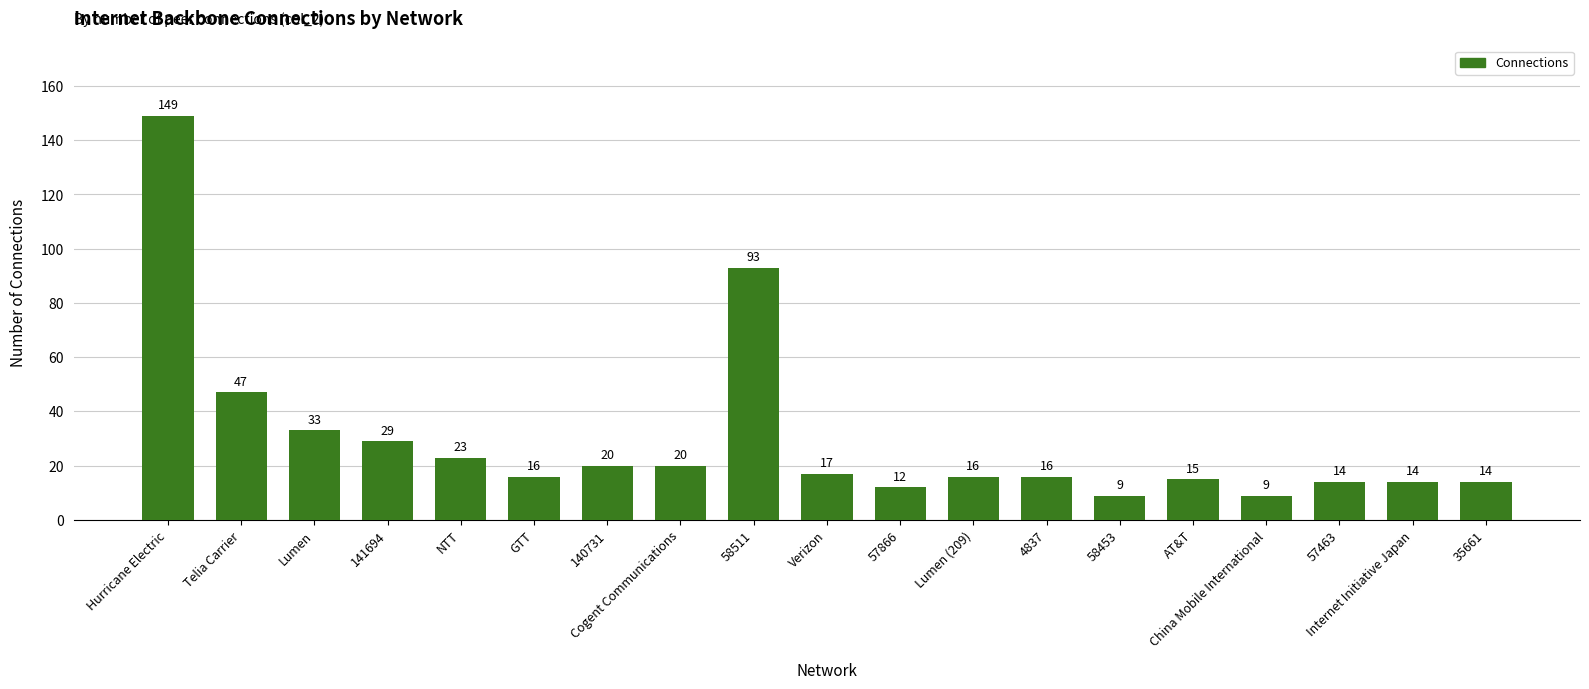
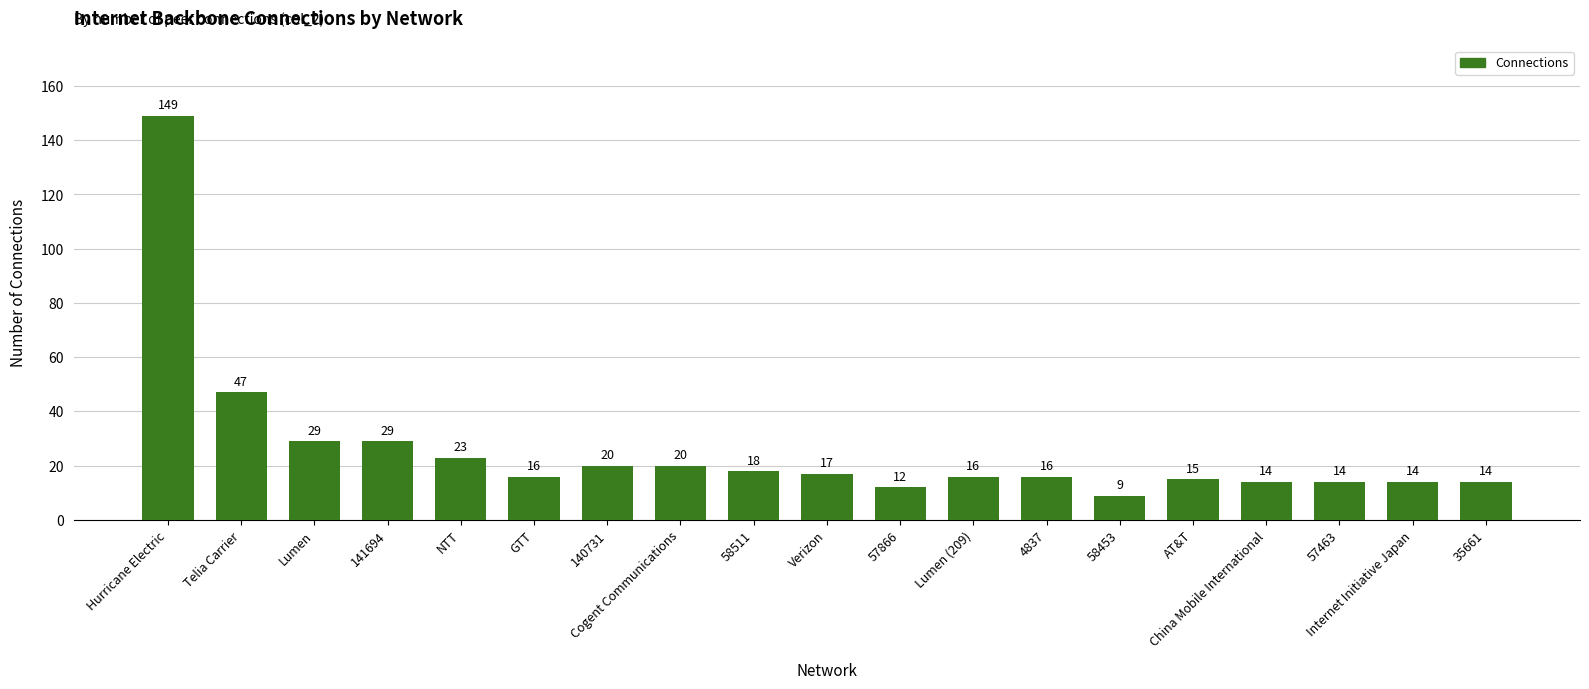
Lumen: 33 -> 29
58511: 93 -> 18
China Mobile International: 9 -> 14
